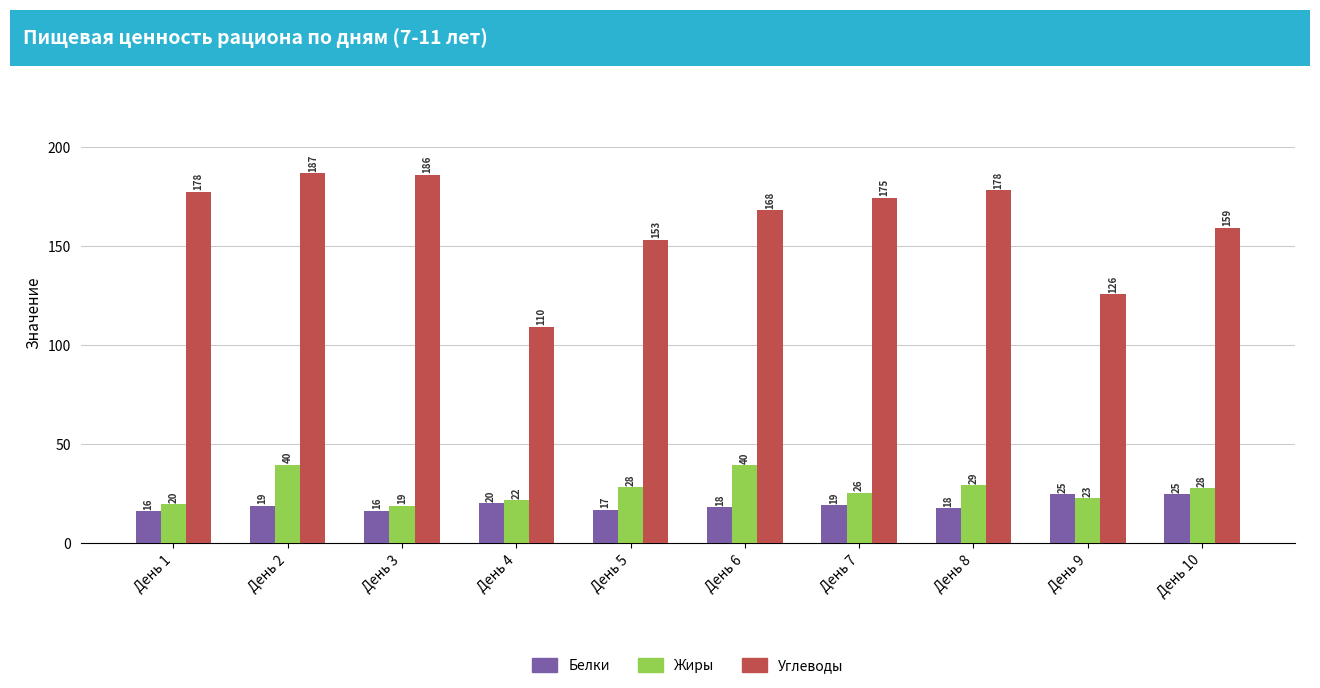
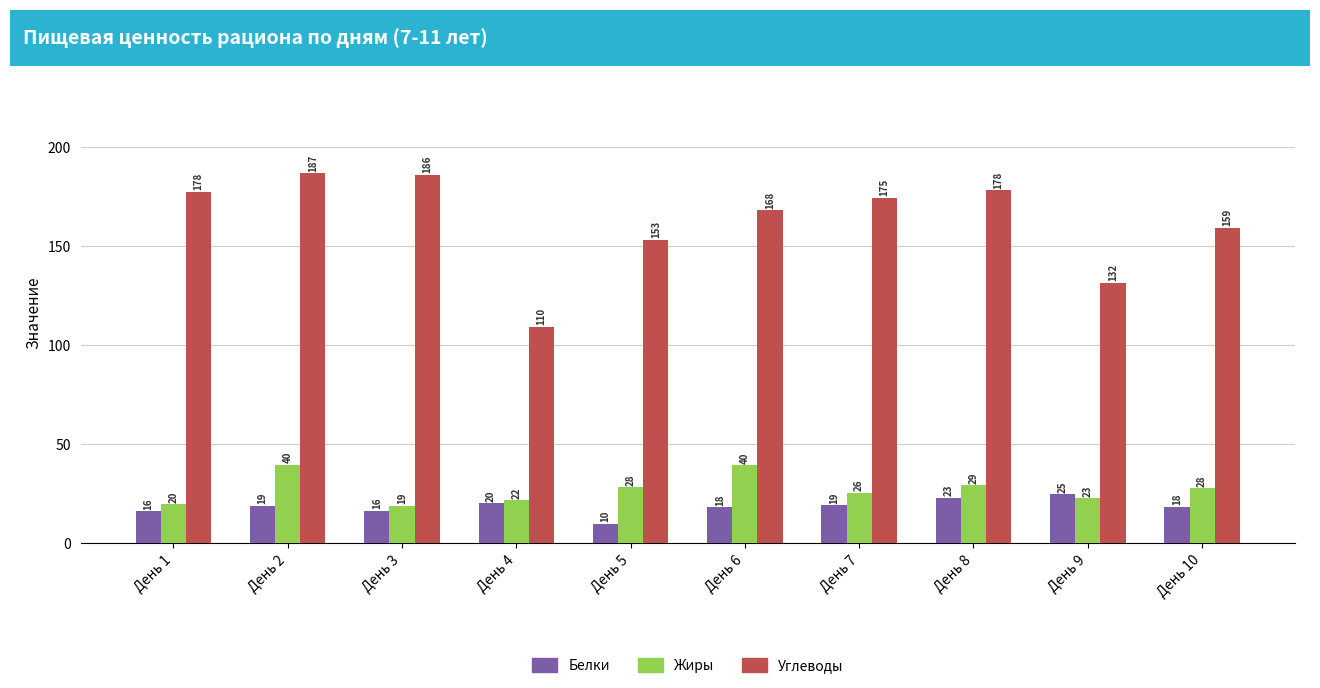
Белки, День 5: 17 -> 10
Белки, День 8: 18 -> 23
Углеводы, День 9: 126 -> 132
Белки, День 10: 25 -> 18
